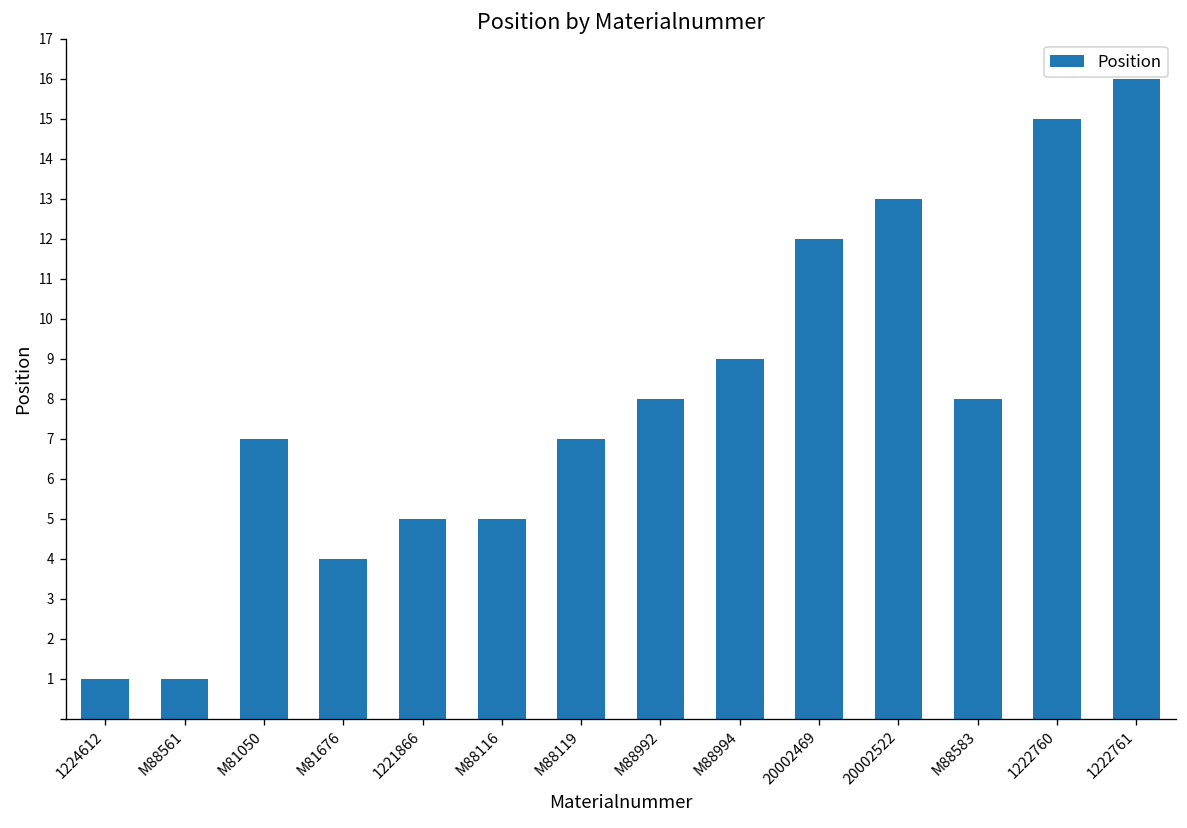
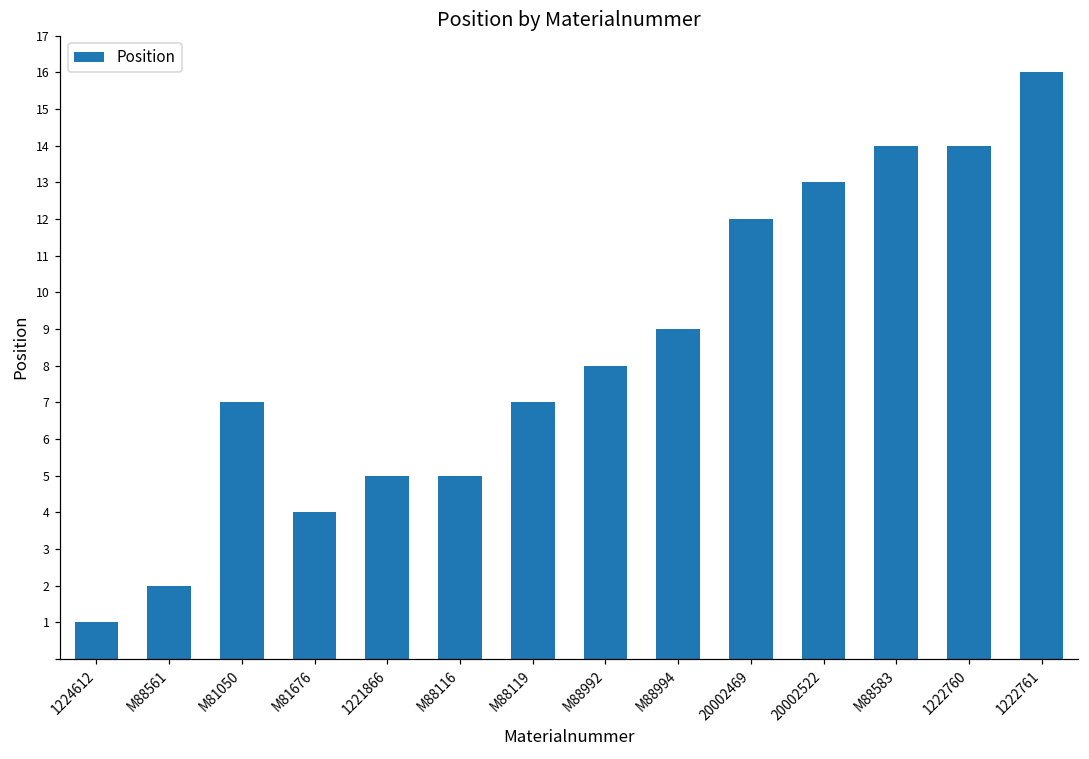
M88561: 1 -> 2
M88583: 8 -> 14
1222760: 15 -> 14
